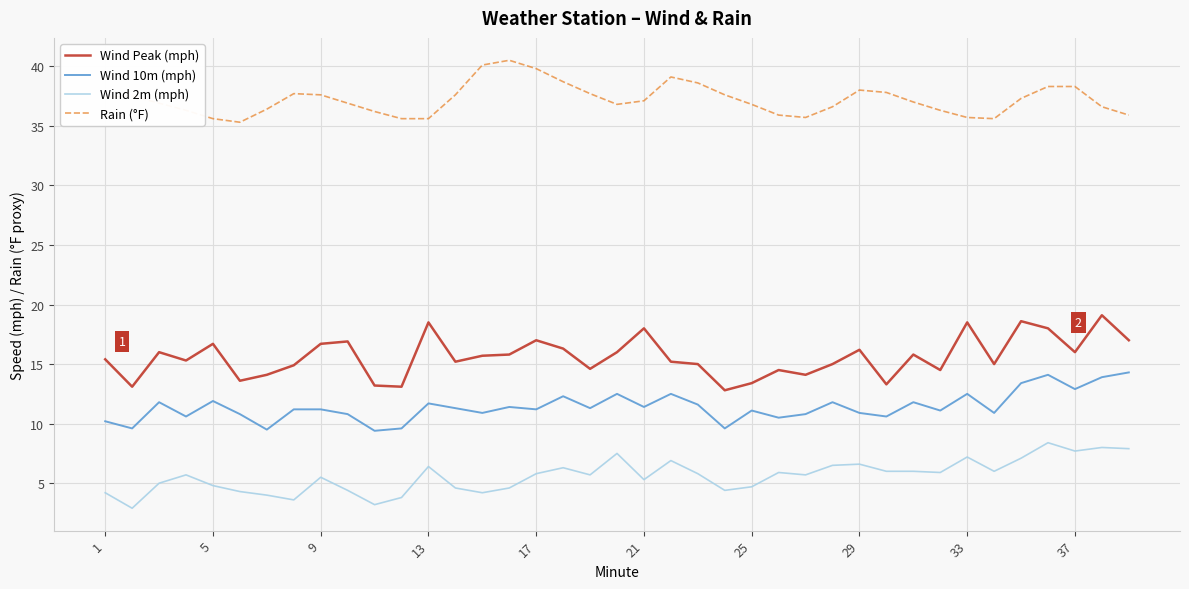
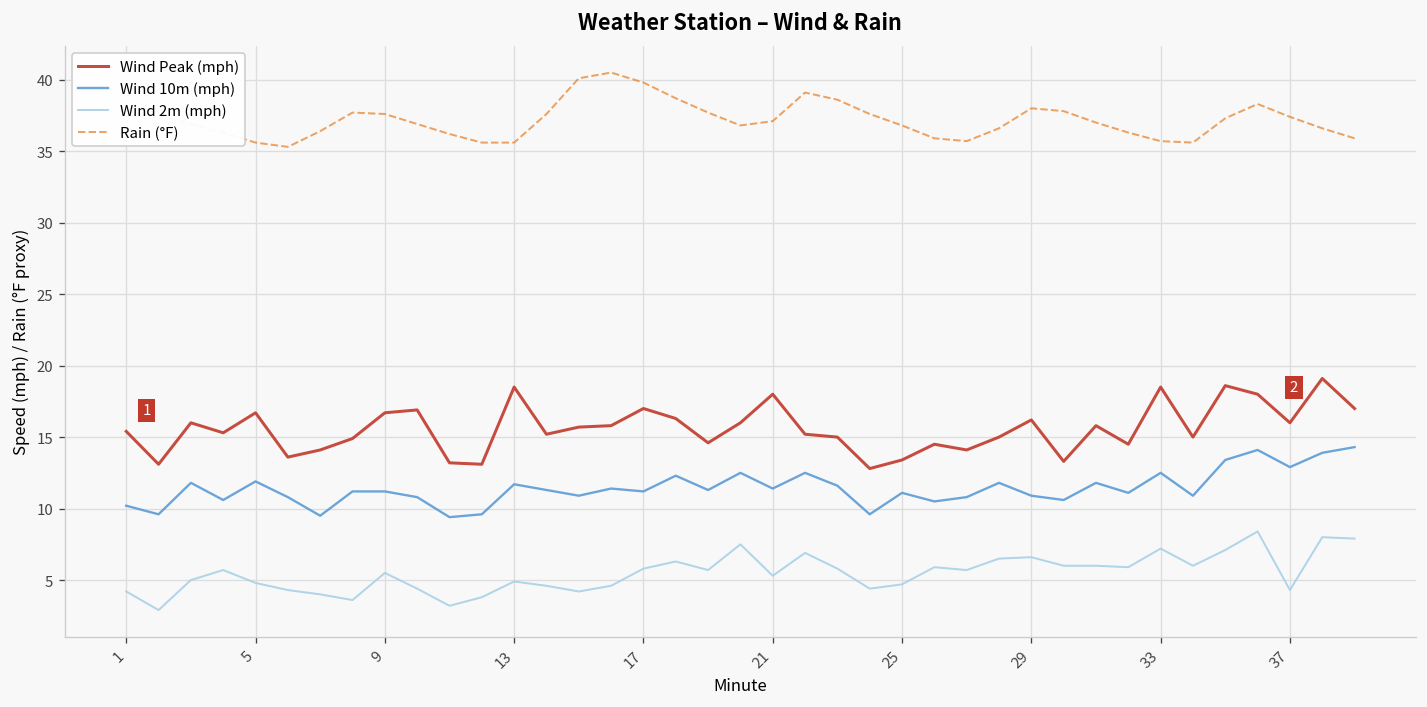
Wind 2m (mph), 13: 6.4 -> 4.9
Wind 2m (mph), 37: 7.7 -> 4.3
Rain (°F), 37: 38.3 -> 37.4
